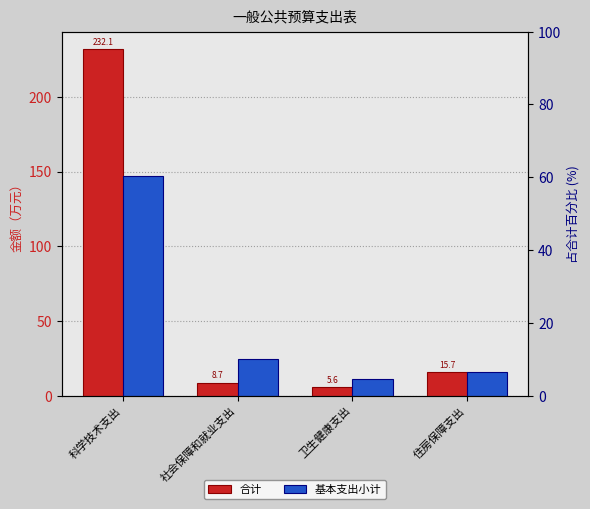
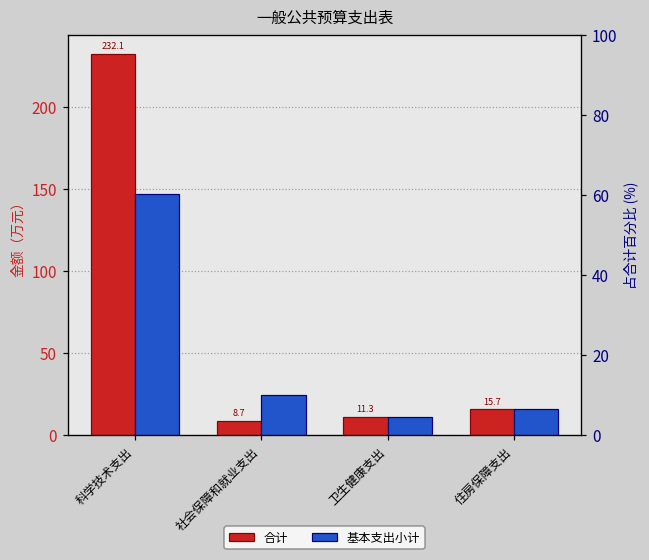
合计, 卫生健康支出: 5.6 -> 11.3
